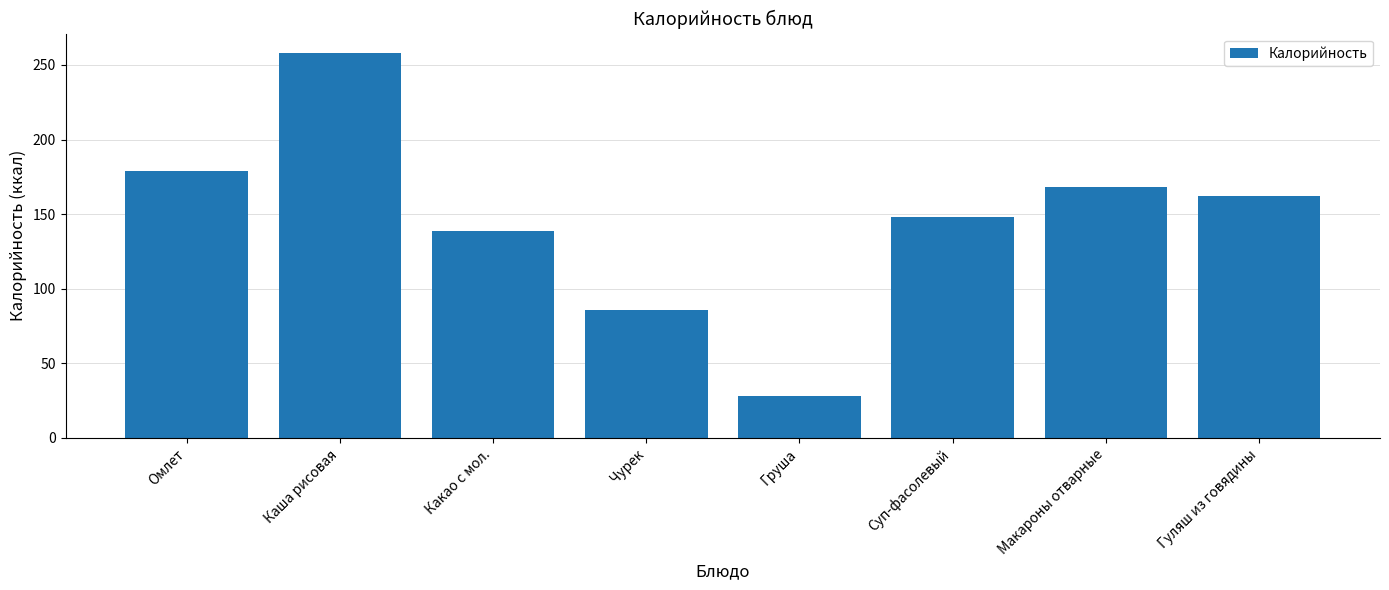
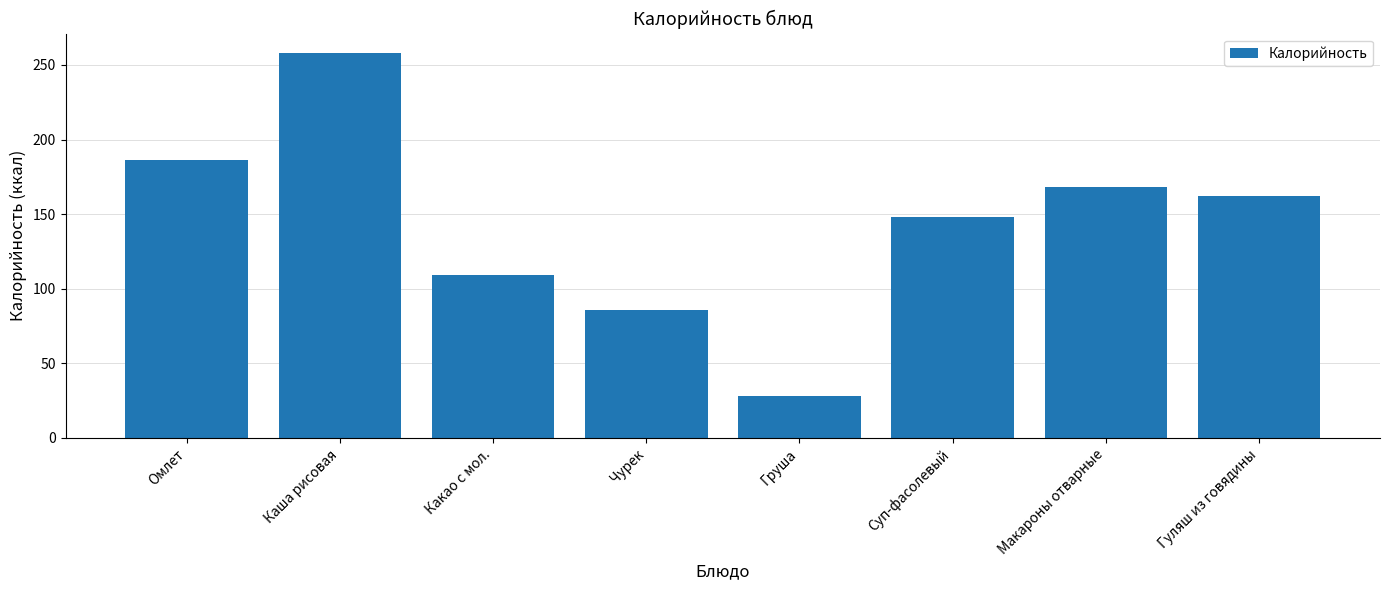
Омлет: 179 -> 186
Какао с мол.: 139 -> 109
